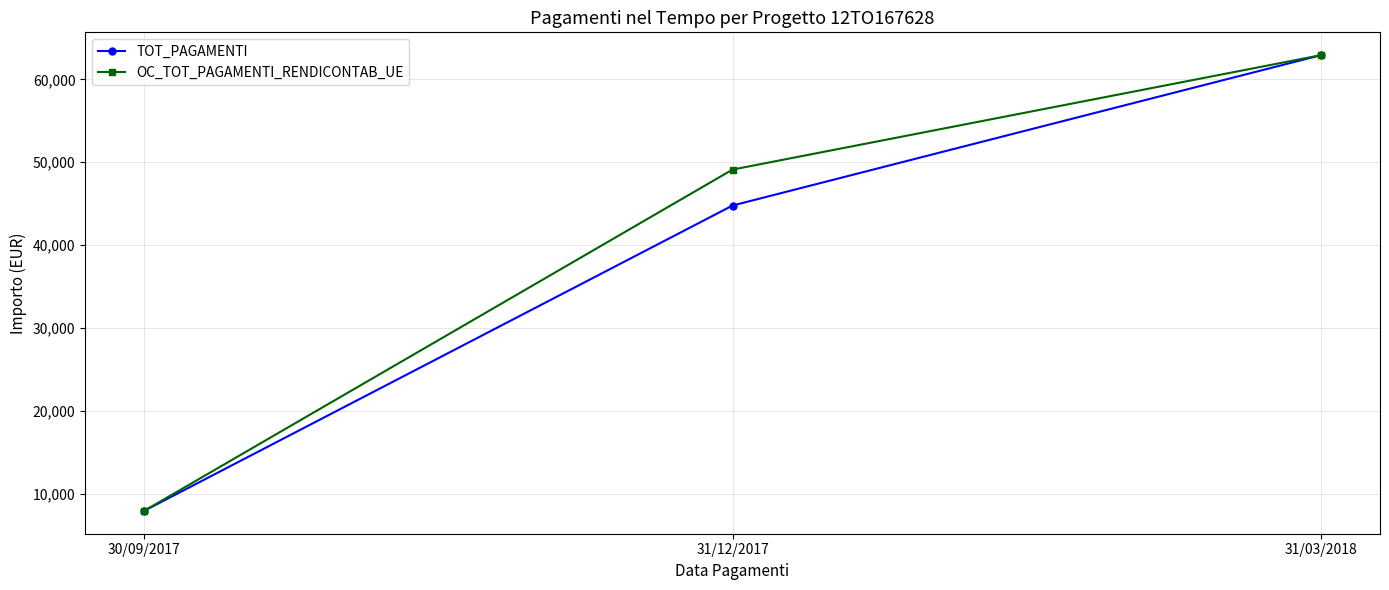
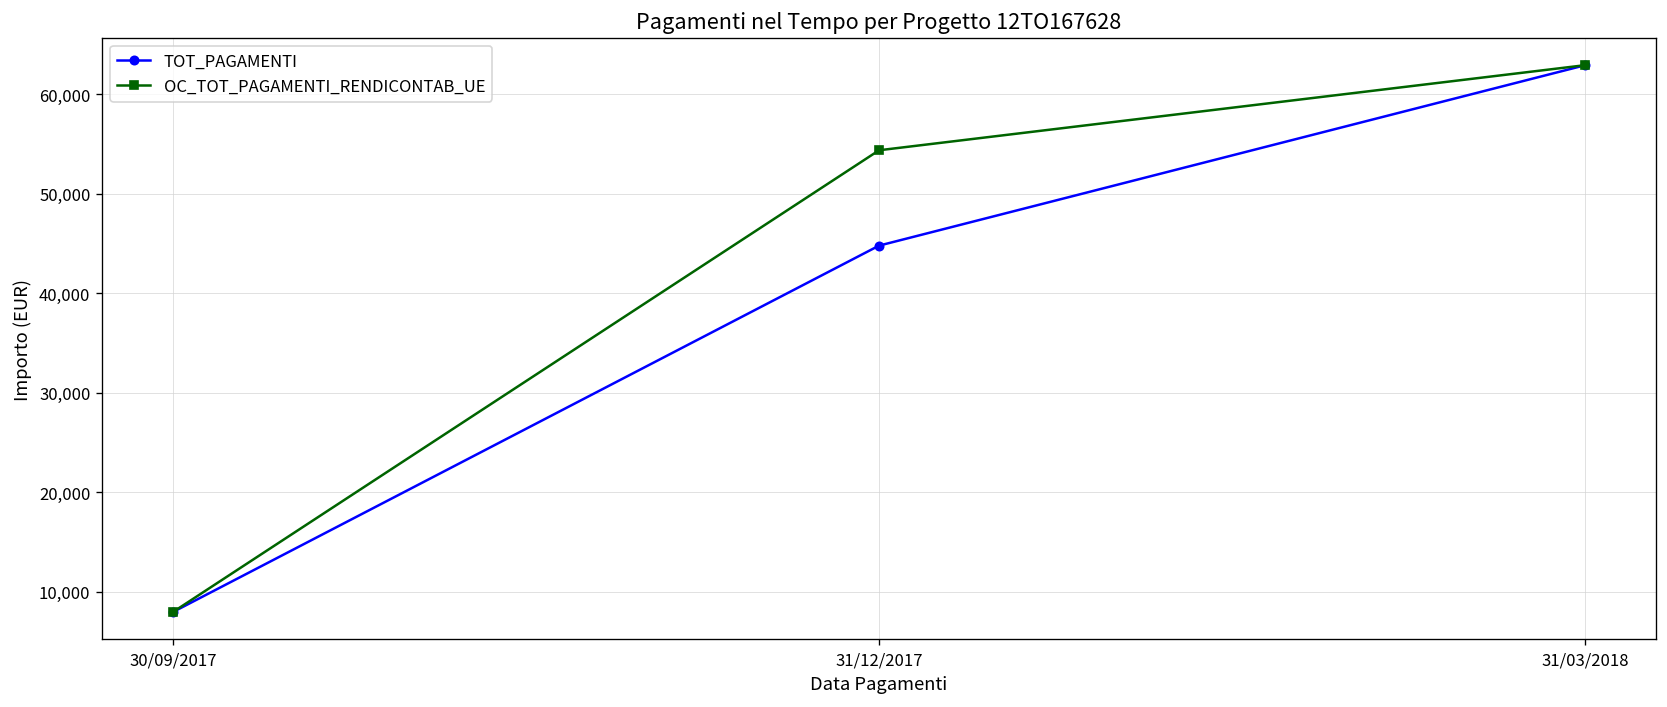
OC_TOT_PAGAMENTI_RENDICONTAB_UE, 31/12/2017: 49,000 -> 54,000
